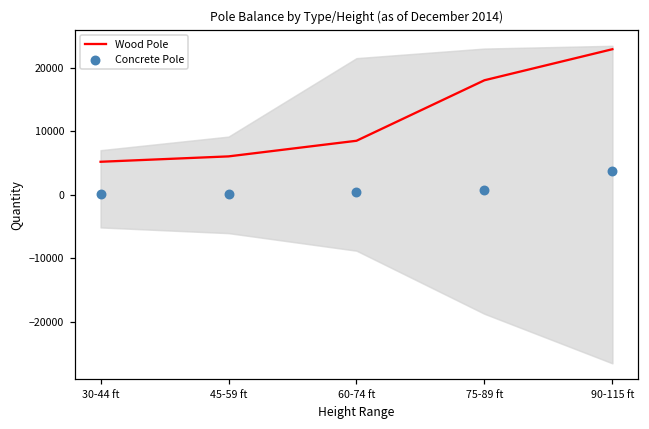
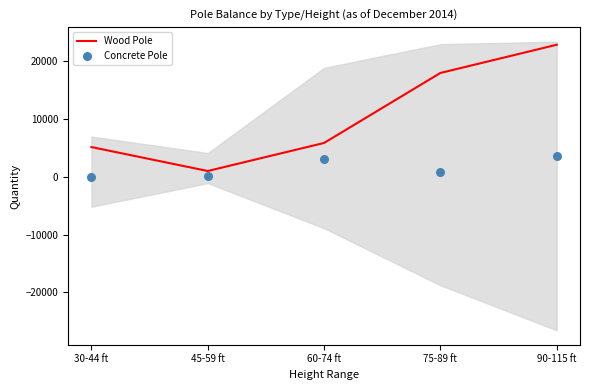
Wood Pole, 45-59 ft: 6000 -> 1000
Wood Pole, 60-74 ft: 8000 -> 6000
Concrete Pole, 60-74 ft: 0 -> 3000
